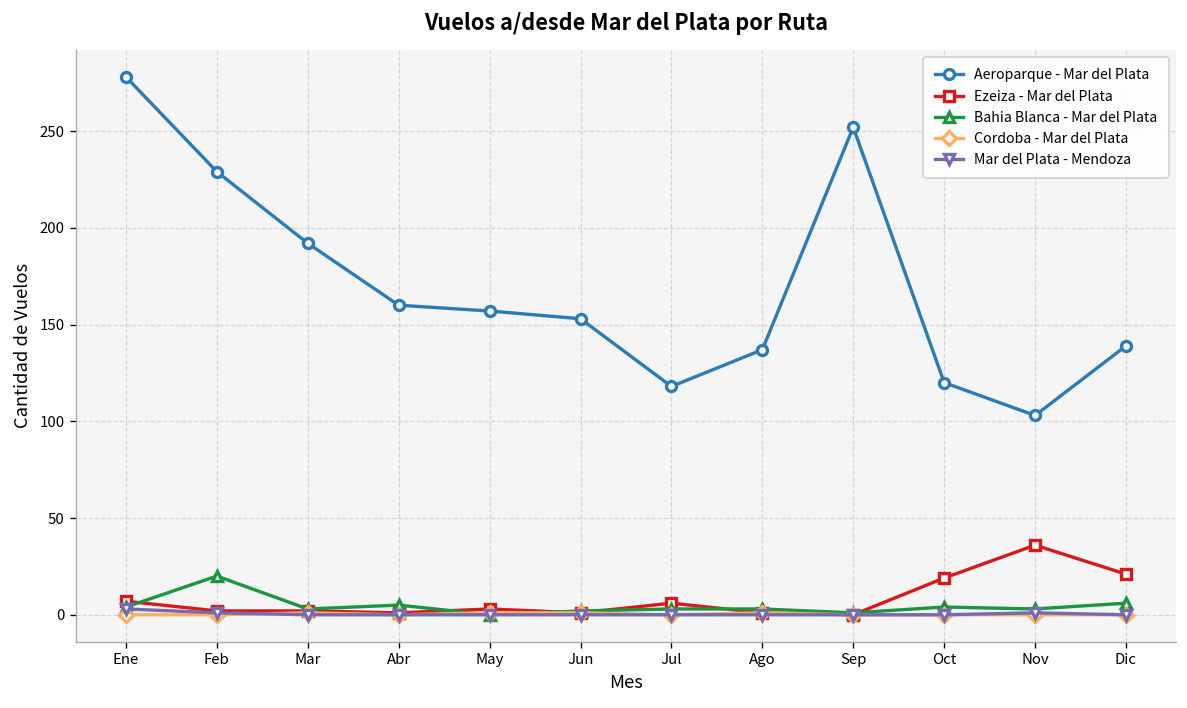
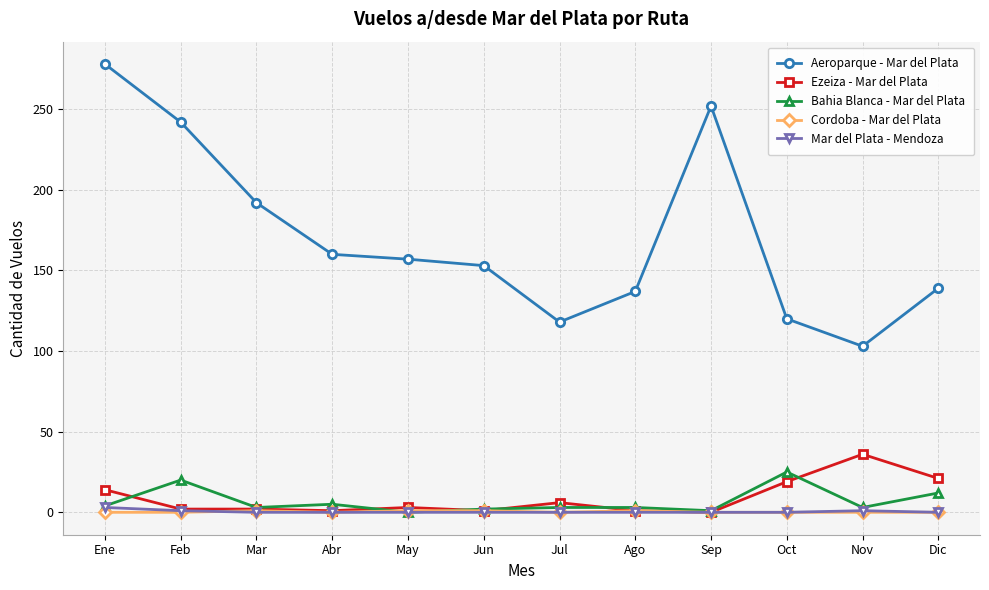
Ezeiza - Mar del Plata, Ene: 7 -> 14
Aeroparque - Mar del Plata, Feb: 229 -> 242
Bahia Blanca - Mar del Plata, Oct: 4 -> 25
Bahia Blanca - Mar del Plata, Dic: 6 -> 12
